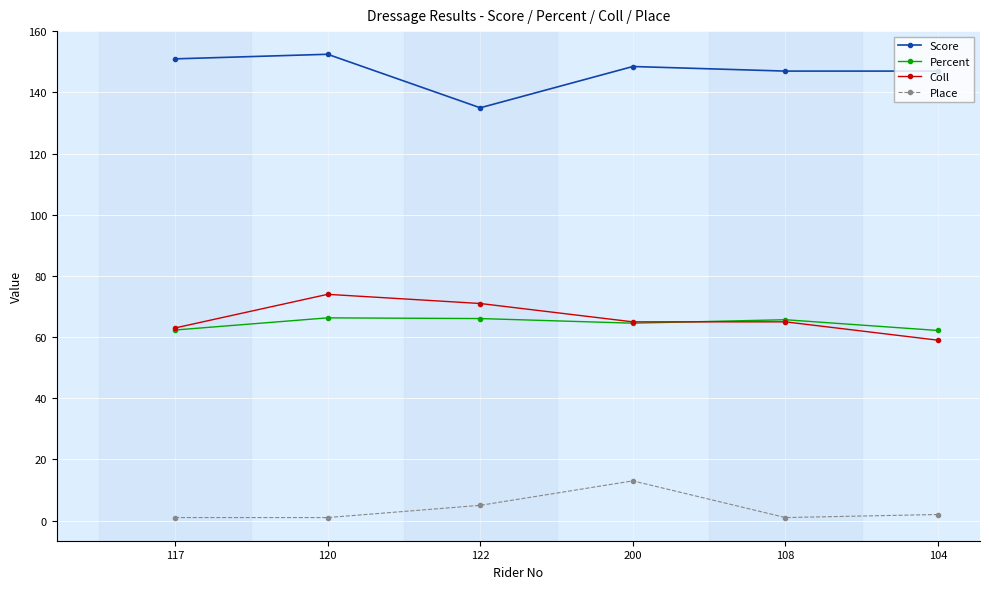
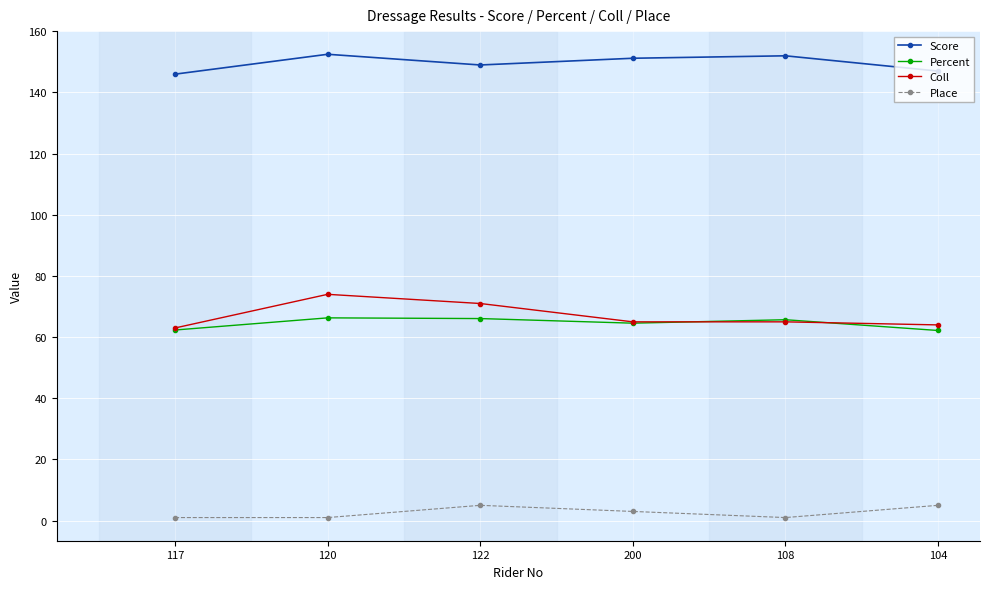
Score, 117: 151 -> 146
Score, 122: 135 -> 149
Score, 200: 149 -> 151
Place, 200: 13 -> 3
Score, 108: 147 -> 152
Coll, 104: 59 -> 64
Place, 104: 2 -> 5
